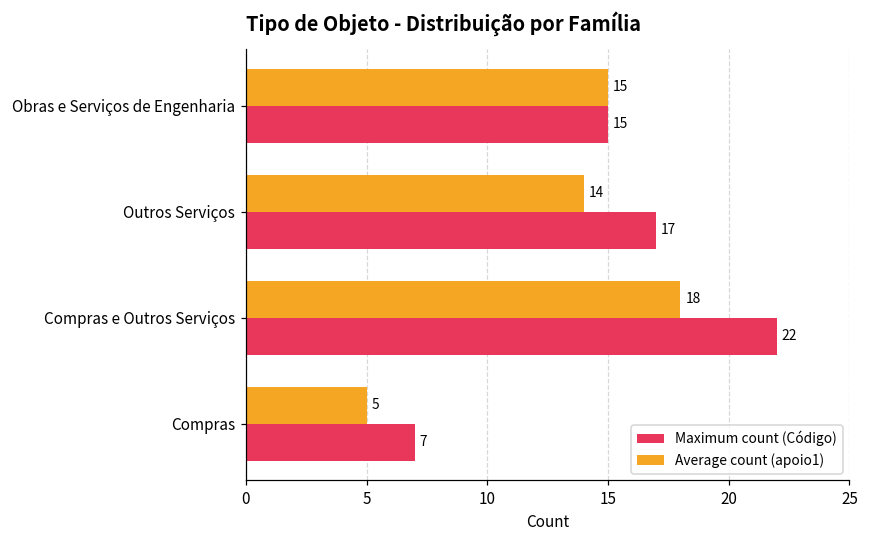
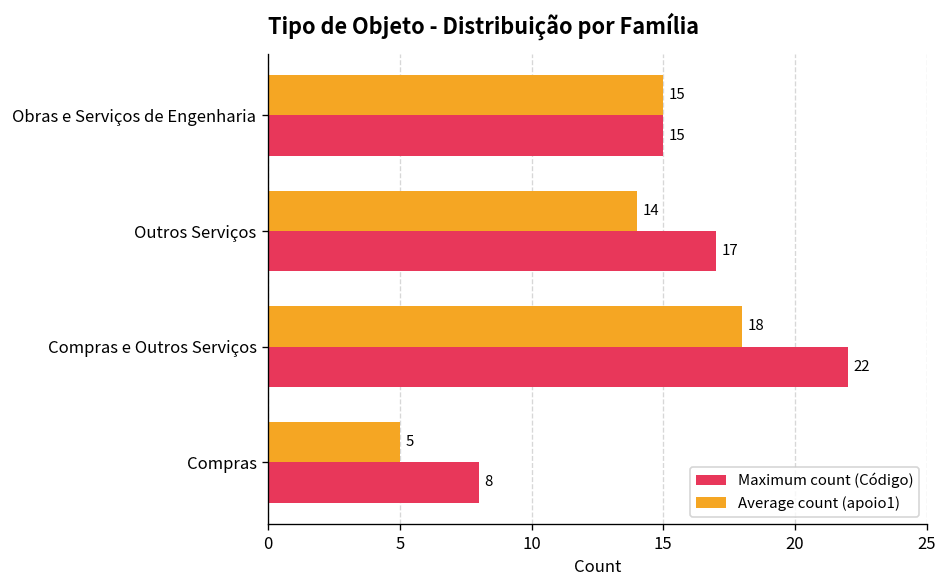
Maximum count (Código), Compras: 7 -> 8
